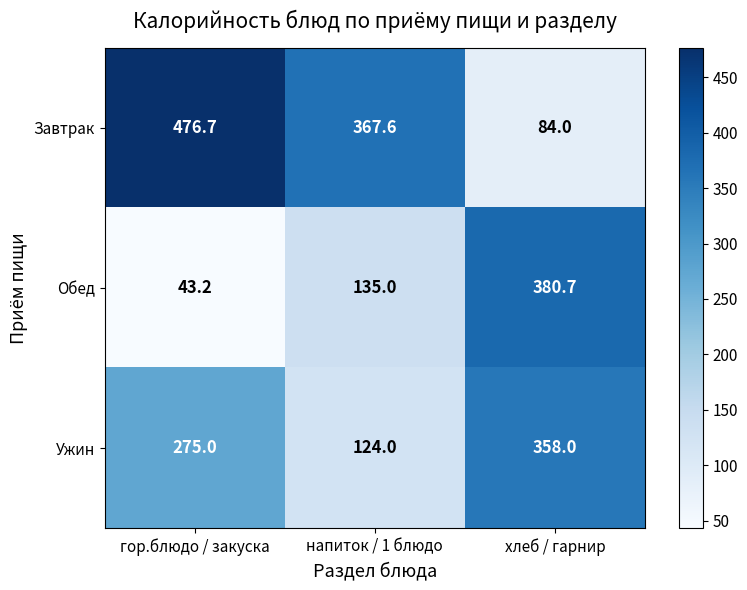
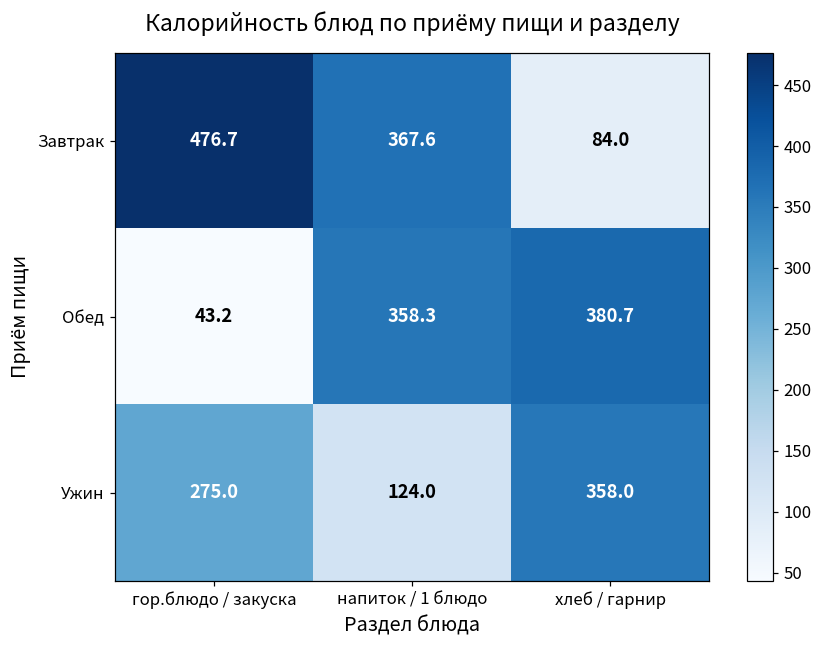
Обед, напиток / 1 блюдо: 135.0 -> 358.3
